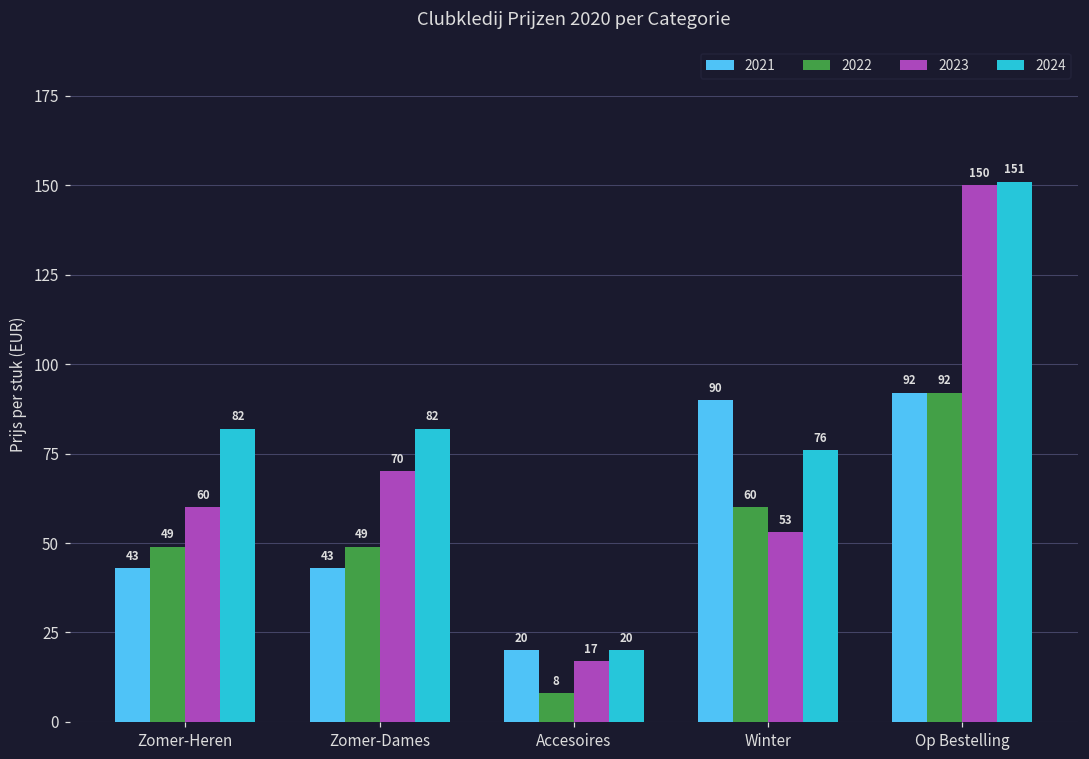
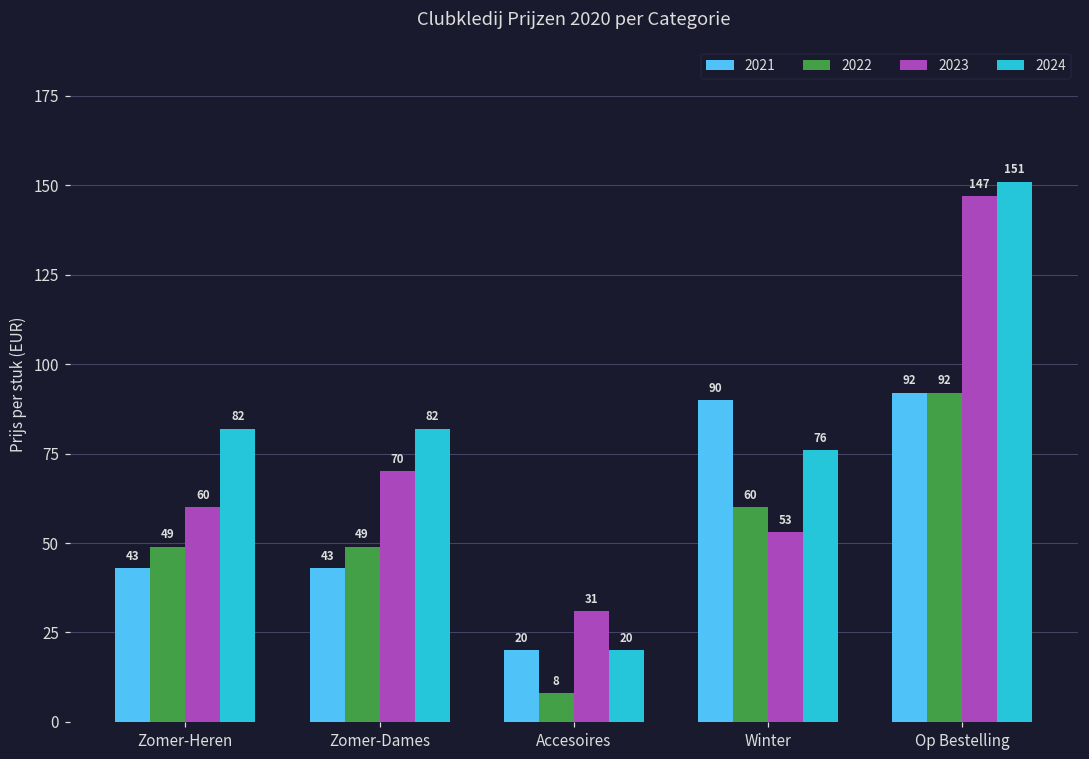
2023, Accesoires: 17 -> 31
2023, Op Bestelling: 150 -> 147
